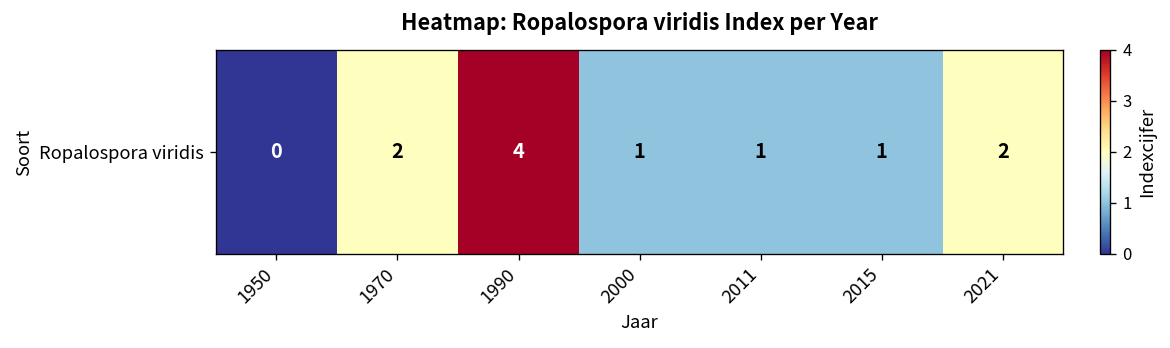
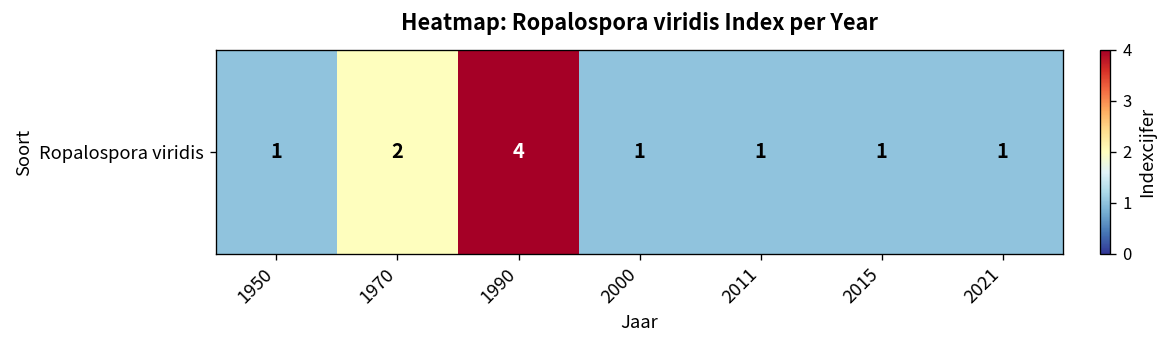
Ropalospora viridis, 1950: 0 -> 1
Ropalospora viridis, 2021: 2 -> 1
